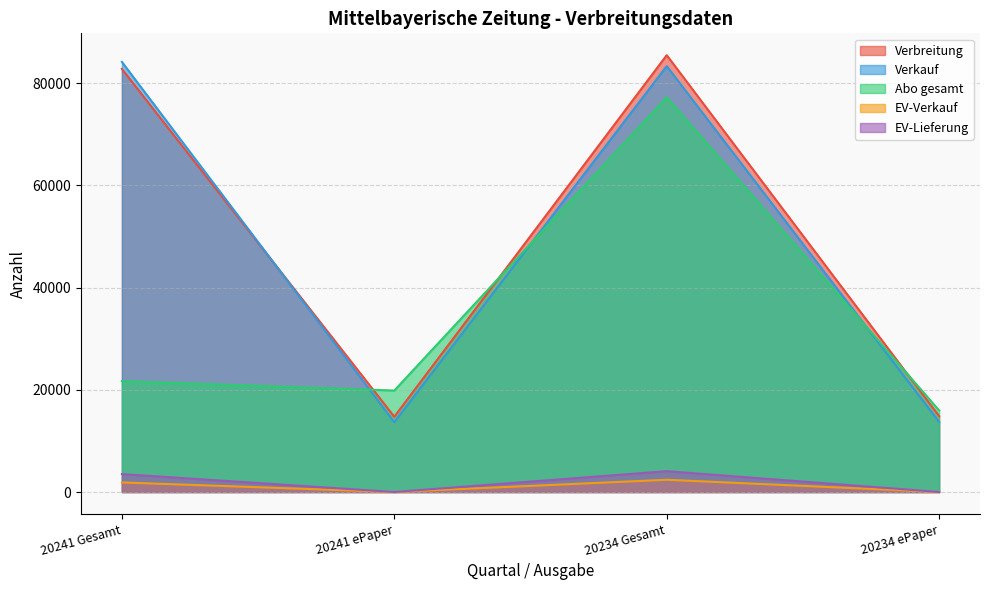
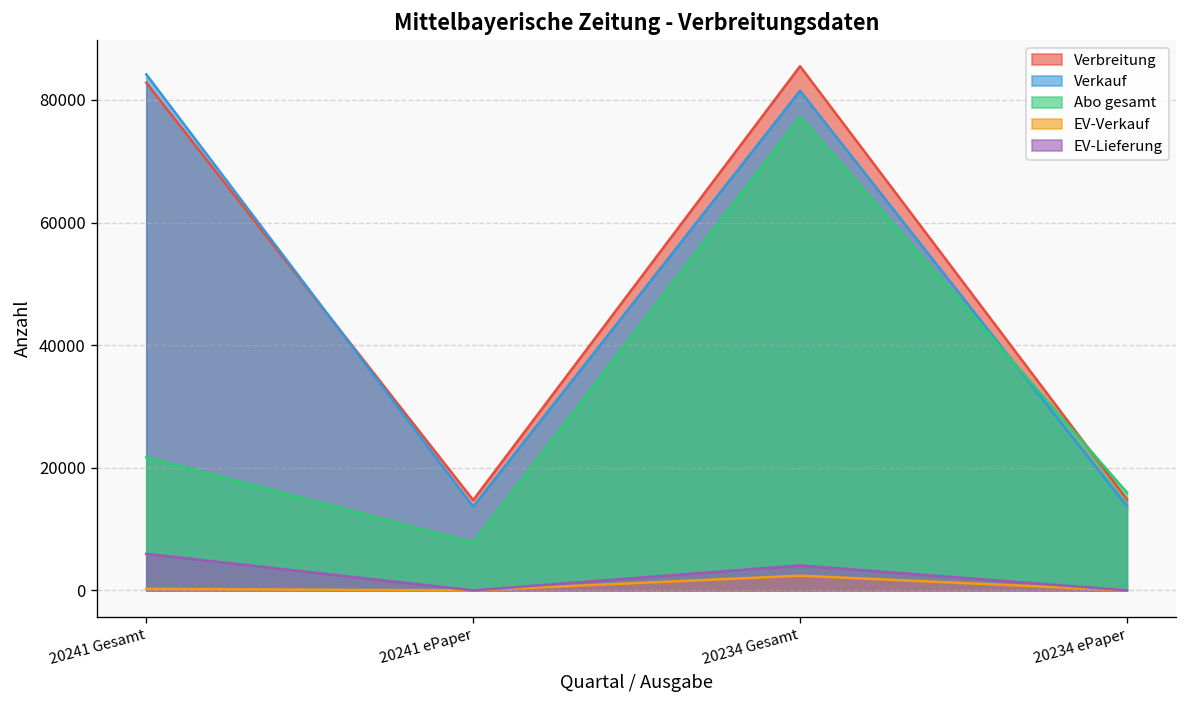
EV-Verkauf, 20241 Gesamt: 2000 -> 0
EV-Lieferung, 20241 Gesamt: 4000 -> 6000
Abo gesamt, 20241 ePaper: 20000 -> 8000
Verkauf, 20234 Gesamt: 83000 -> 81000
